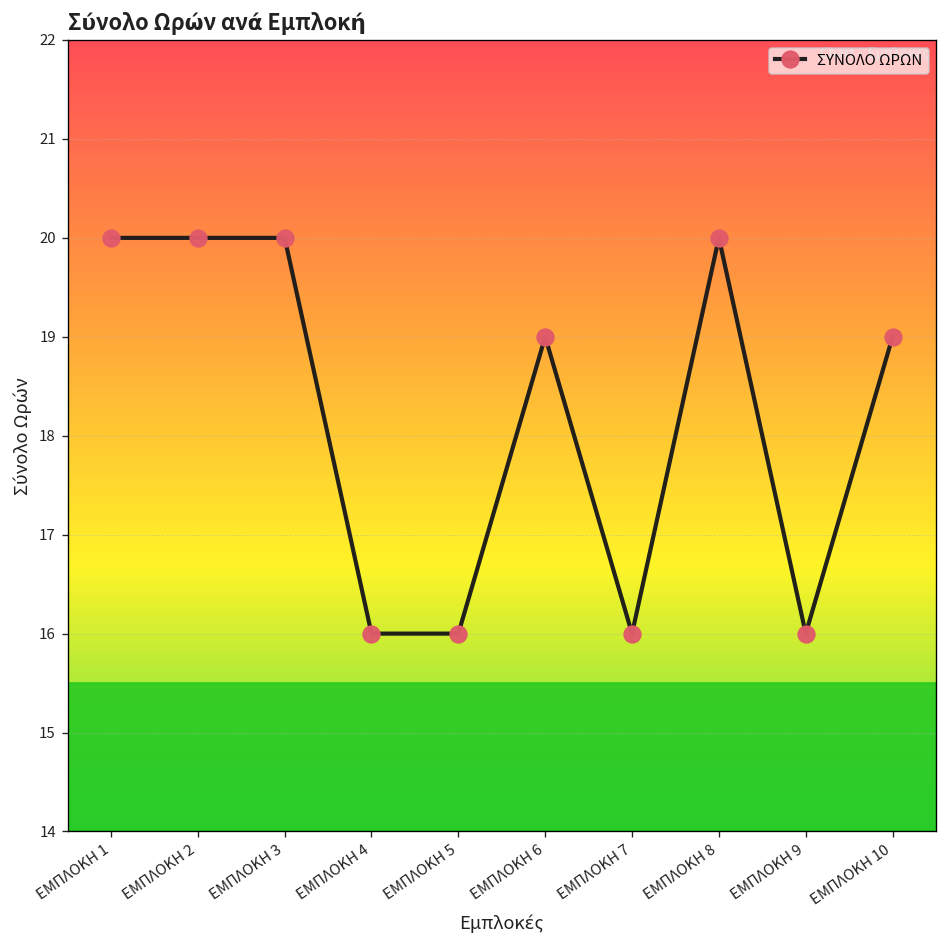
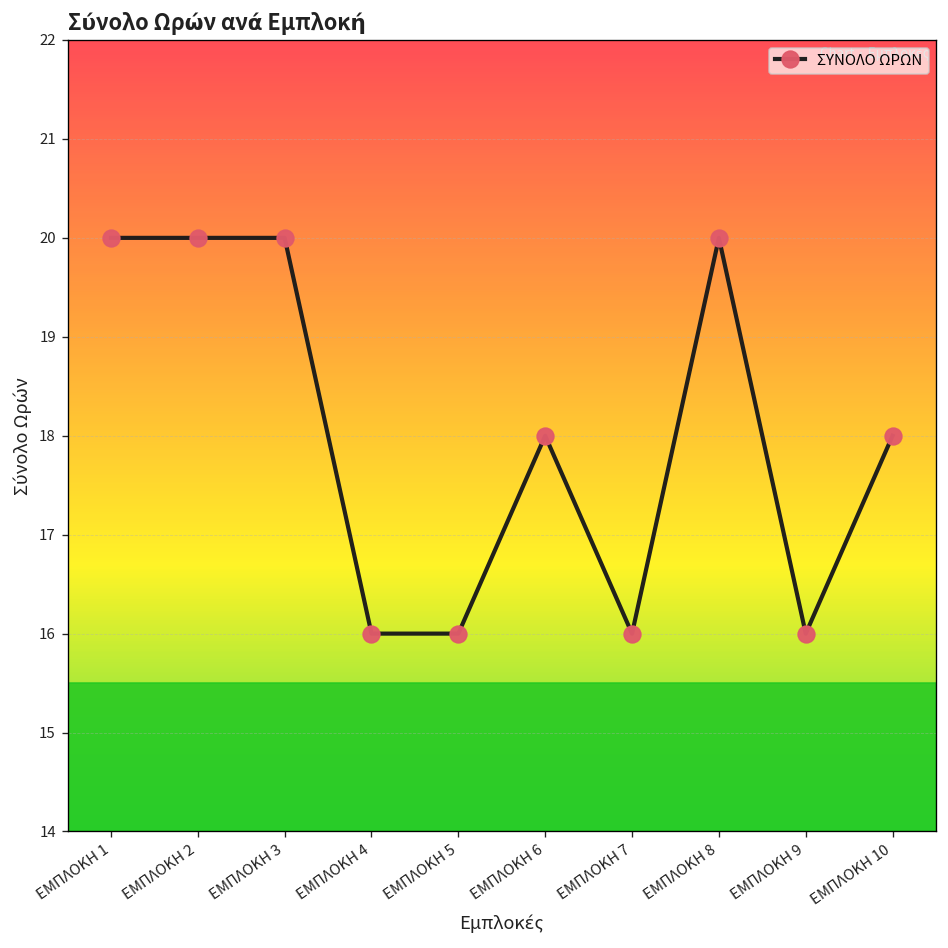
ΕΜΠΛΟΚΗ 6: 19 -> 18
ΕΜΠΛΟΚΗ 10: 19 -> 18
